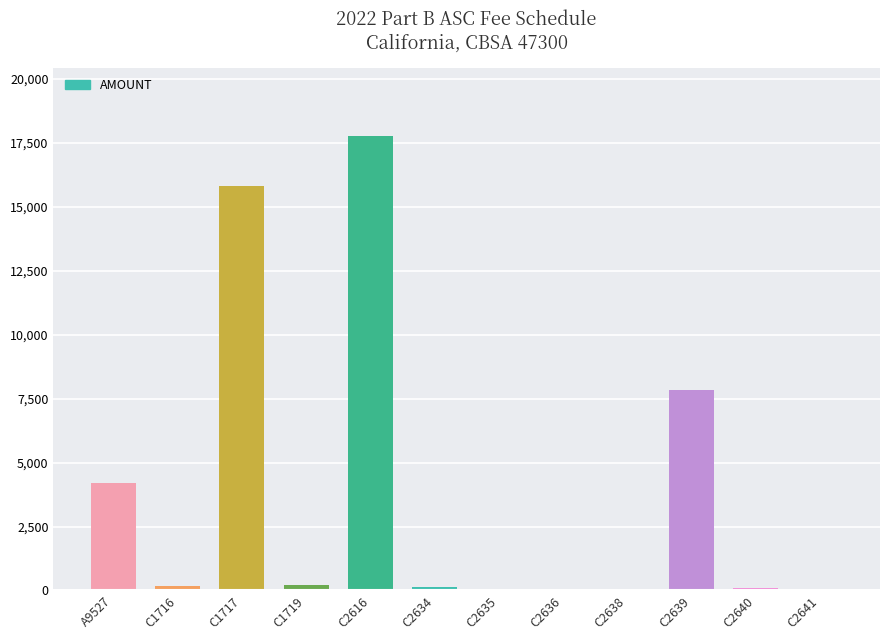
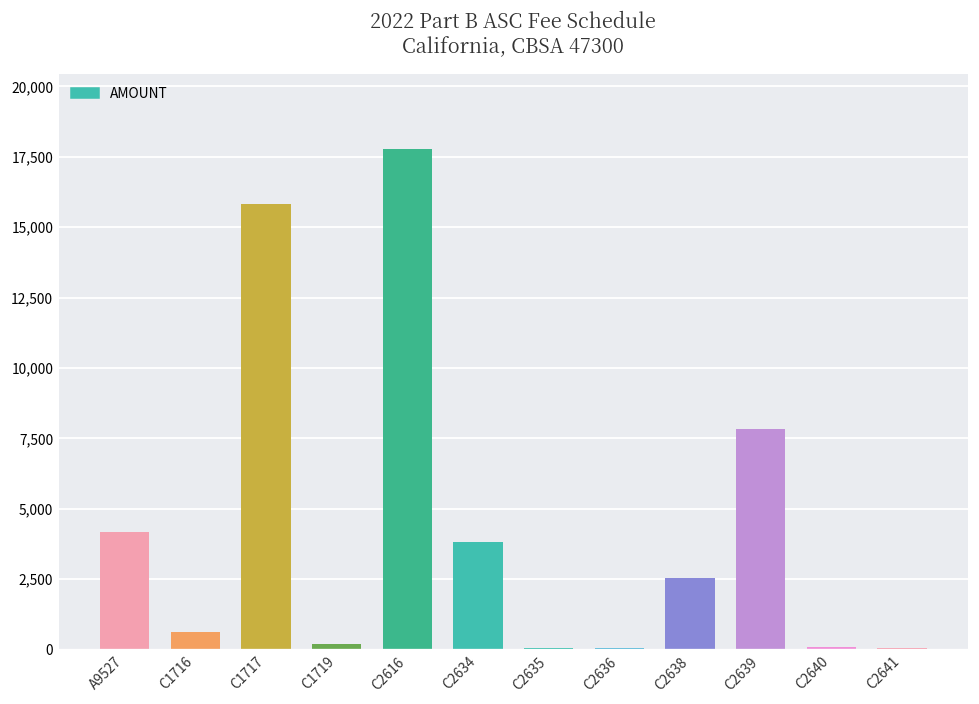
C1716: 200 -> 600
C2634: 200 -> 3,800
C2638: 0 -> 2,500
